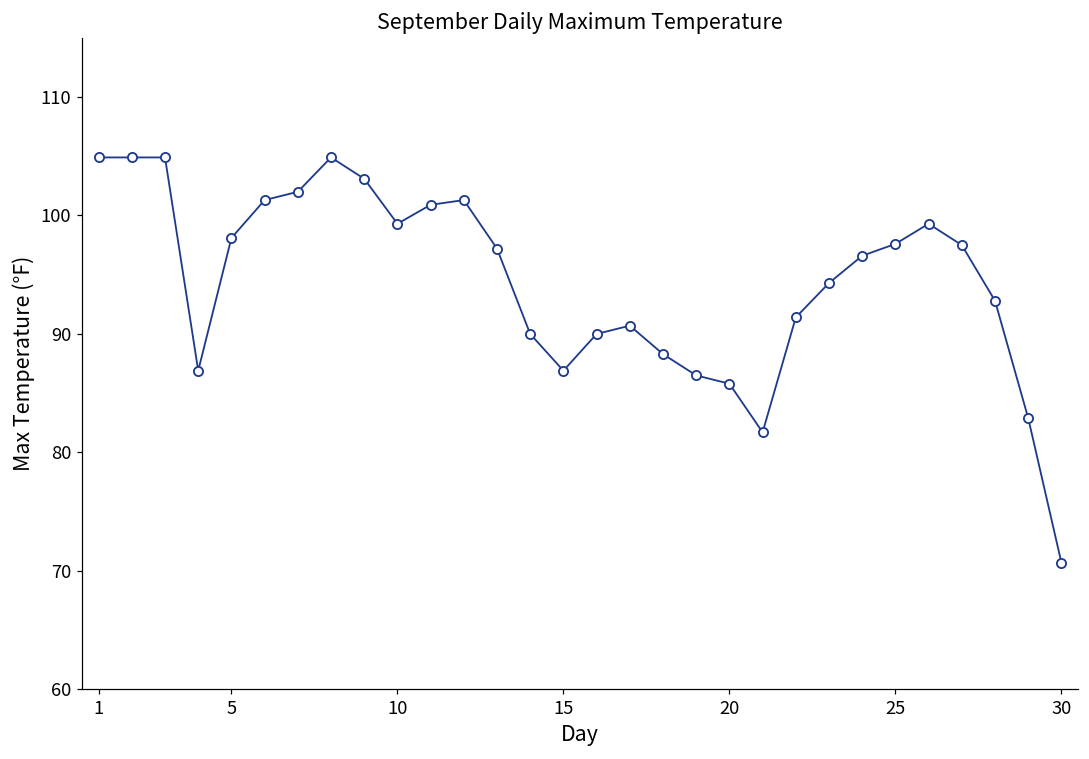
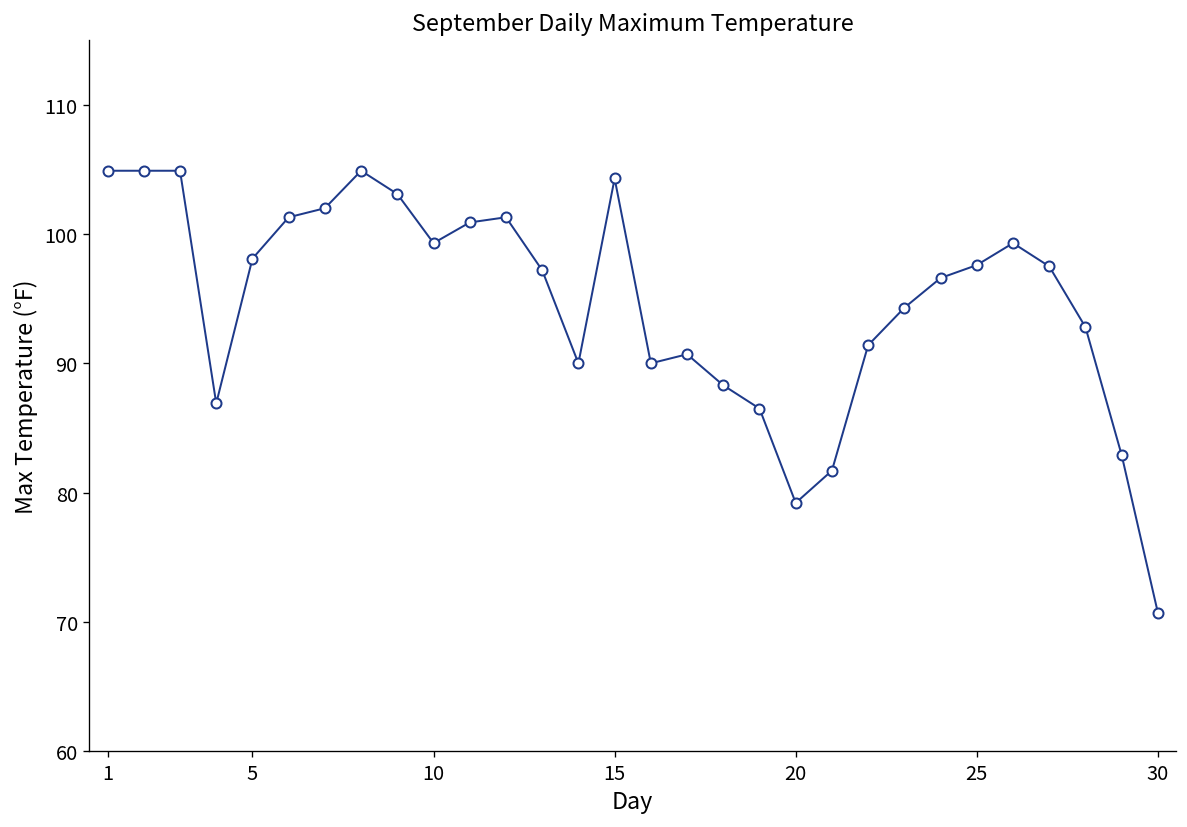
15: 86.9 -> 104.3
20: 85.8 -> 79.2
